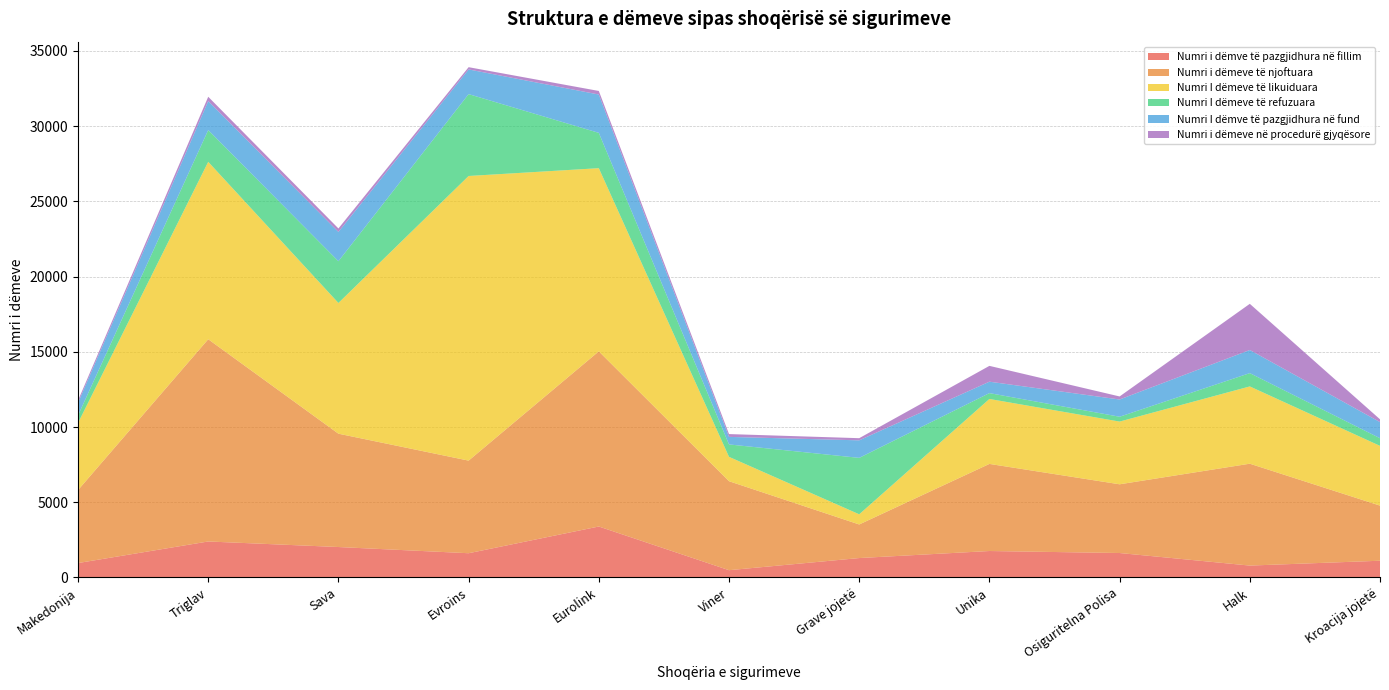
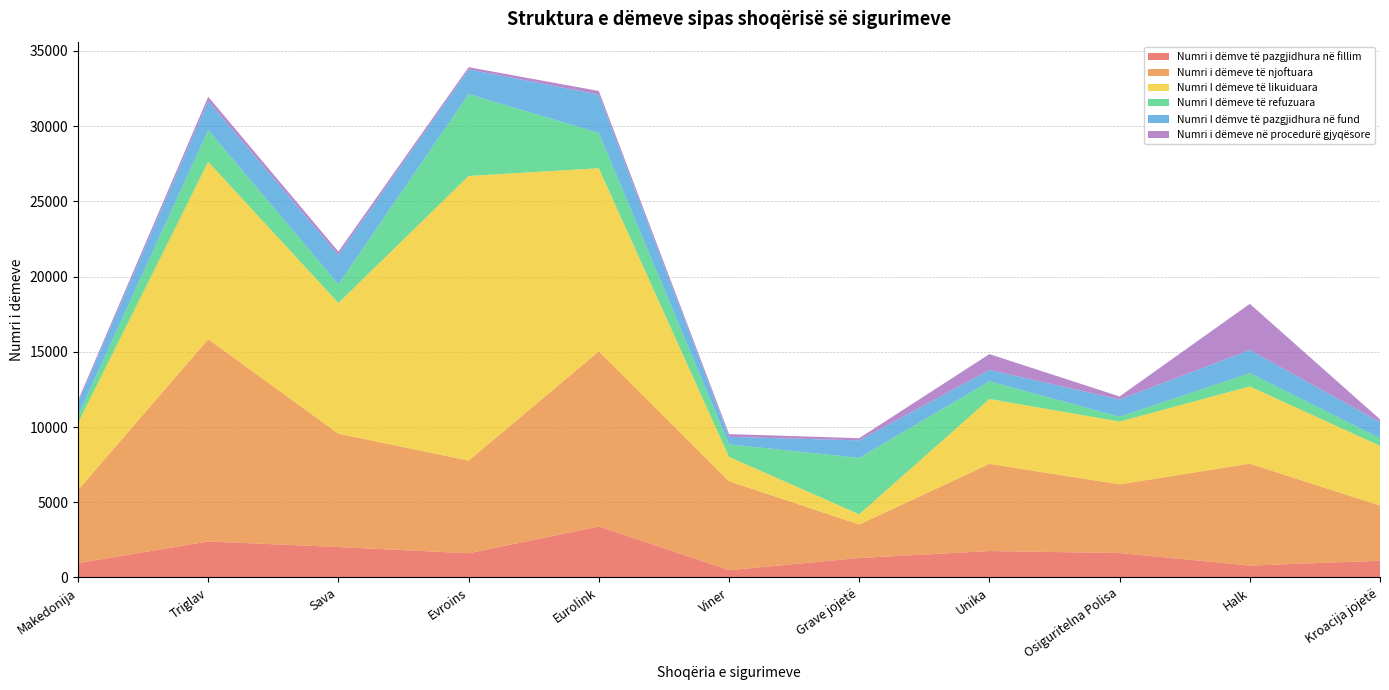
Numri I dëmeve të refuzuara, Sava: 2800 -> 1200
Numri I dëmeve të refuzuara, Unika: 400 -> 1200
